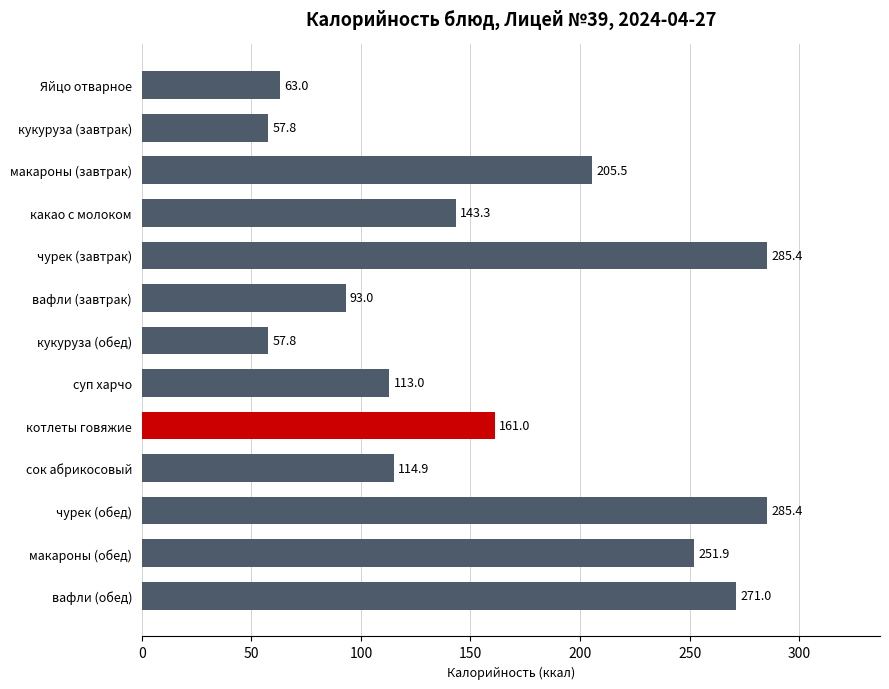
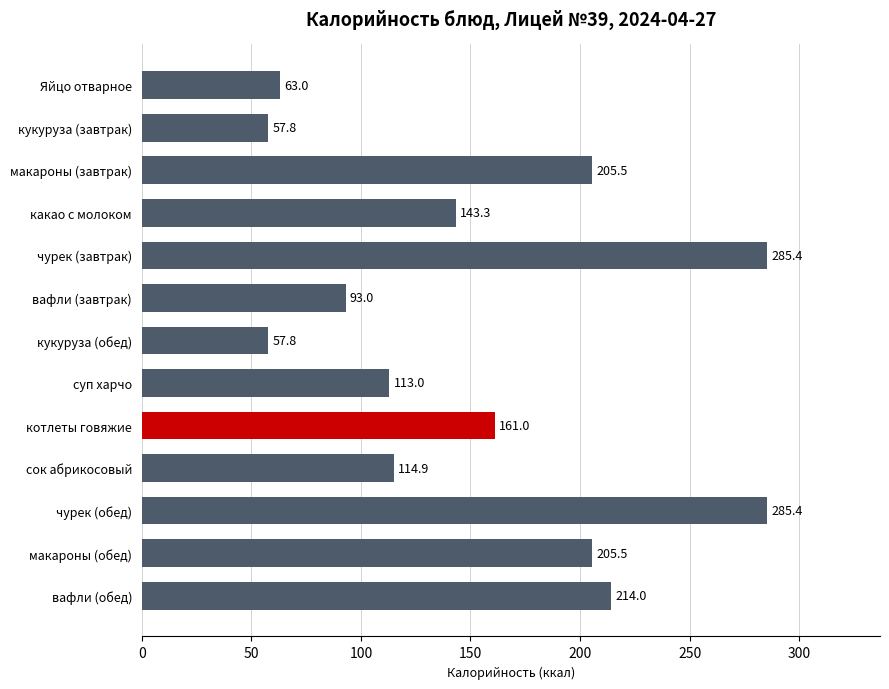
макароны (обед): 251.9 -> 205.5
вафли (обед): 271.0 -> 214.0
